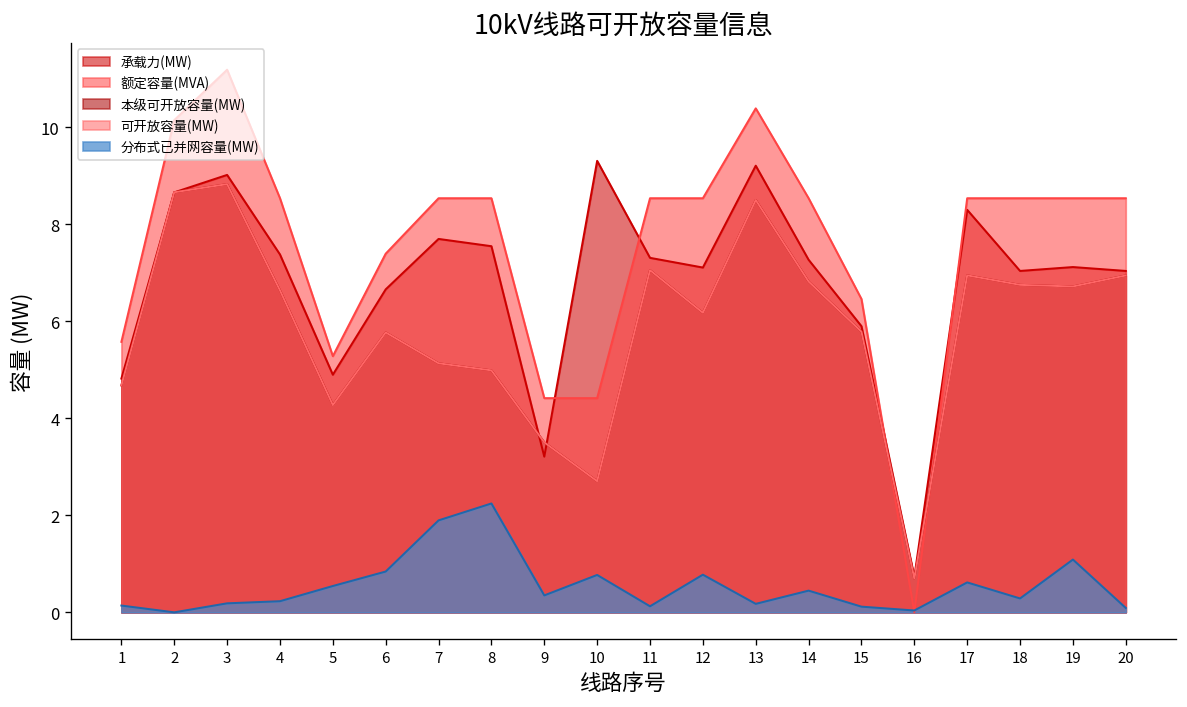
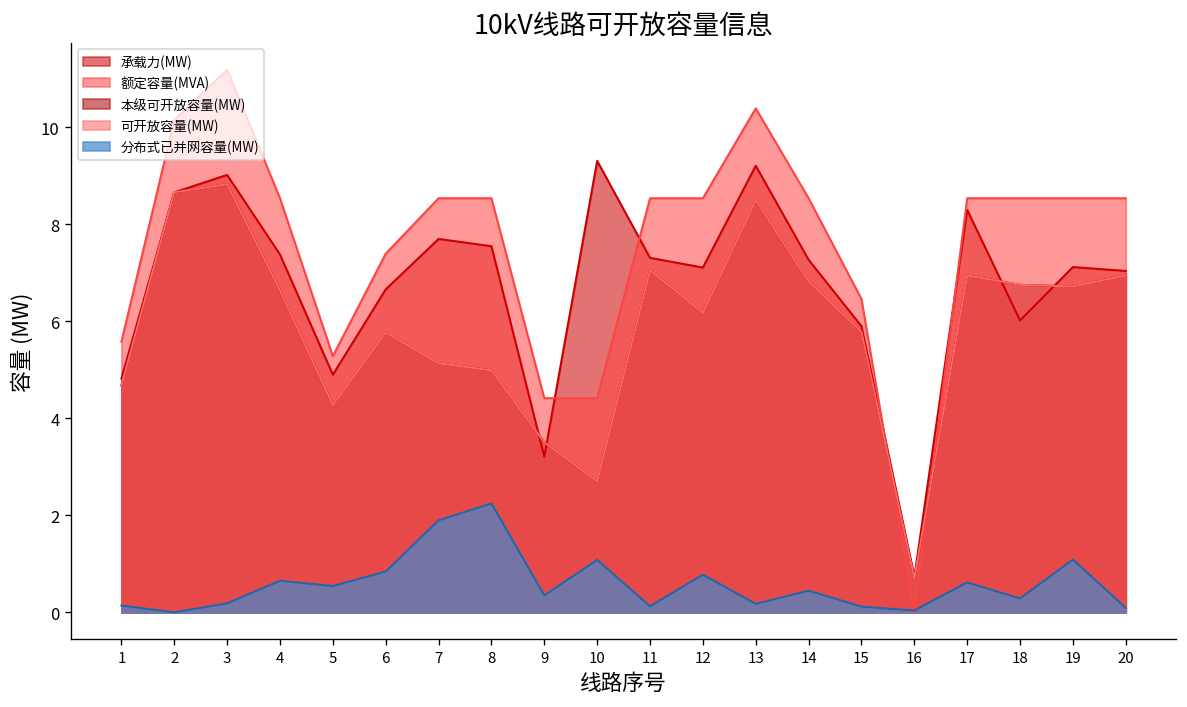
分布式已并网容量(MW), 4: 0.2 -> 0.7
分布式已并网容量(MW), 10: 0.8 -> 1.1
承载力(MW), 18: 7.0 -> 6.0
